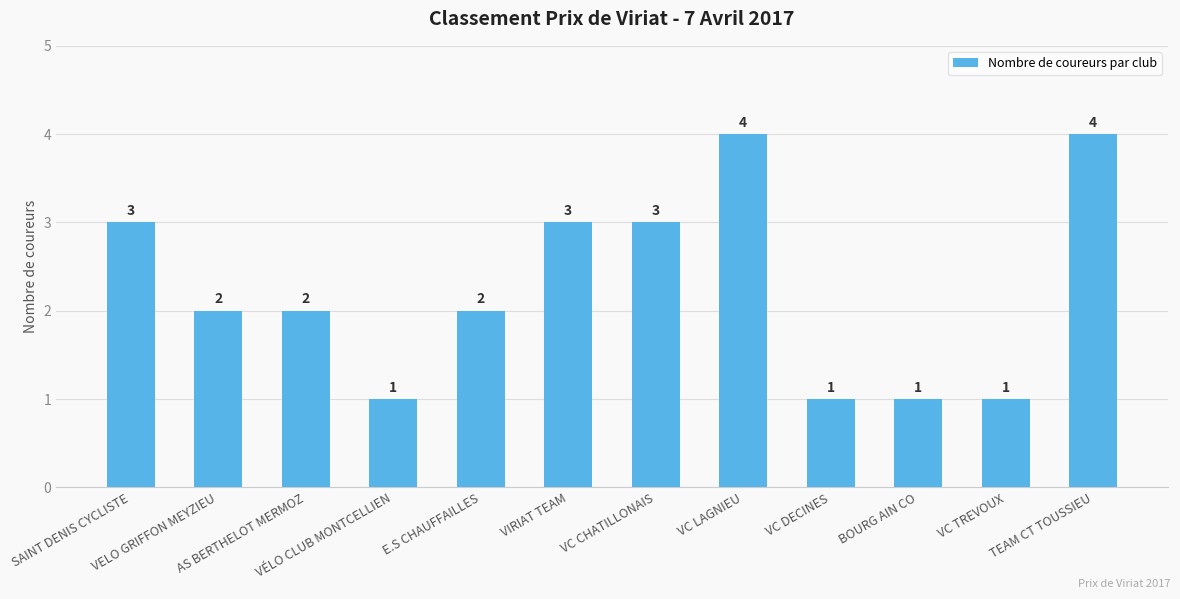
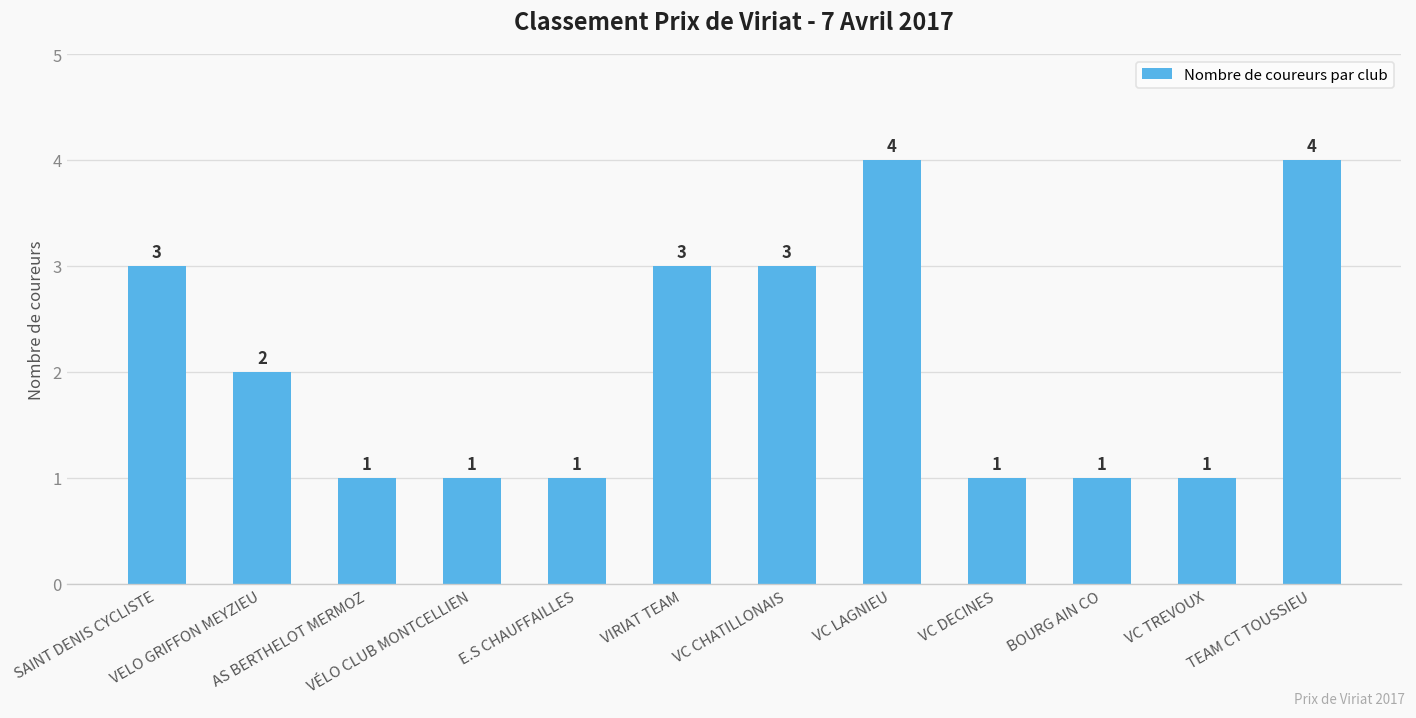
AS BERTHELOT MERMOZ: 2 -> 1
E.S CHAUFFAILLES: 2 -> 1
